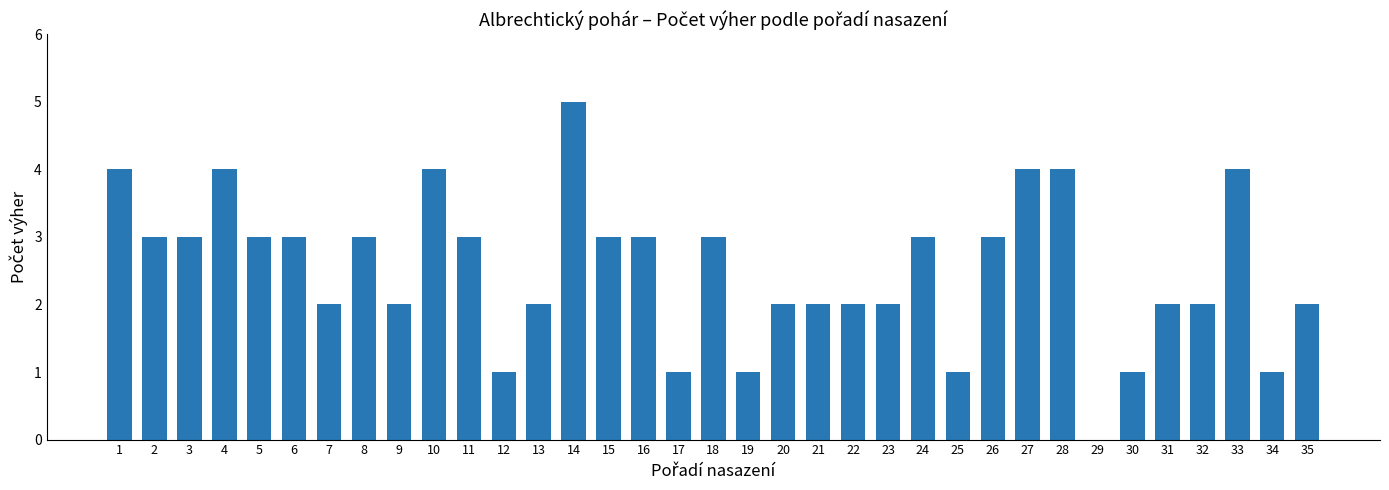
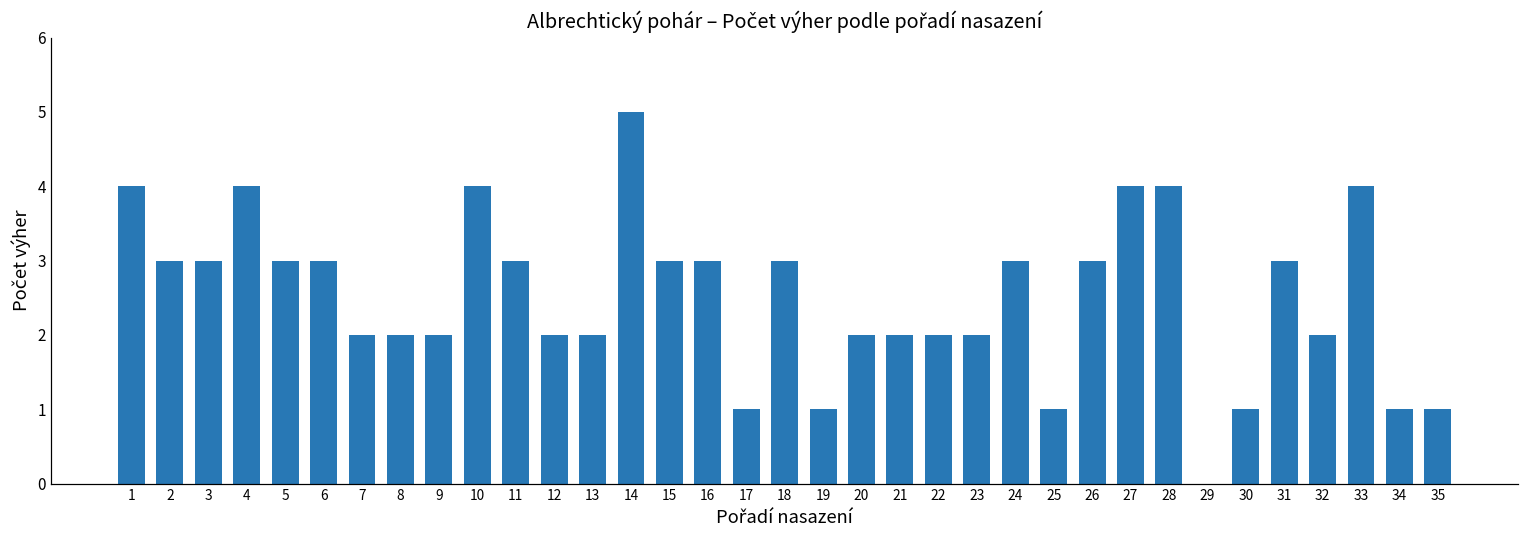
8: 3 -> 2
12: 1 -> 2
31: 2 -> 3
35: 2 -> 1
